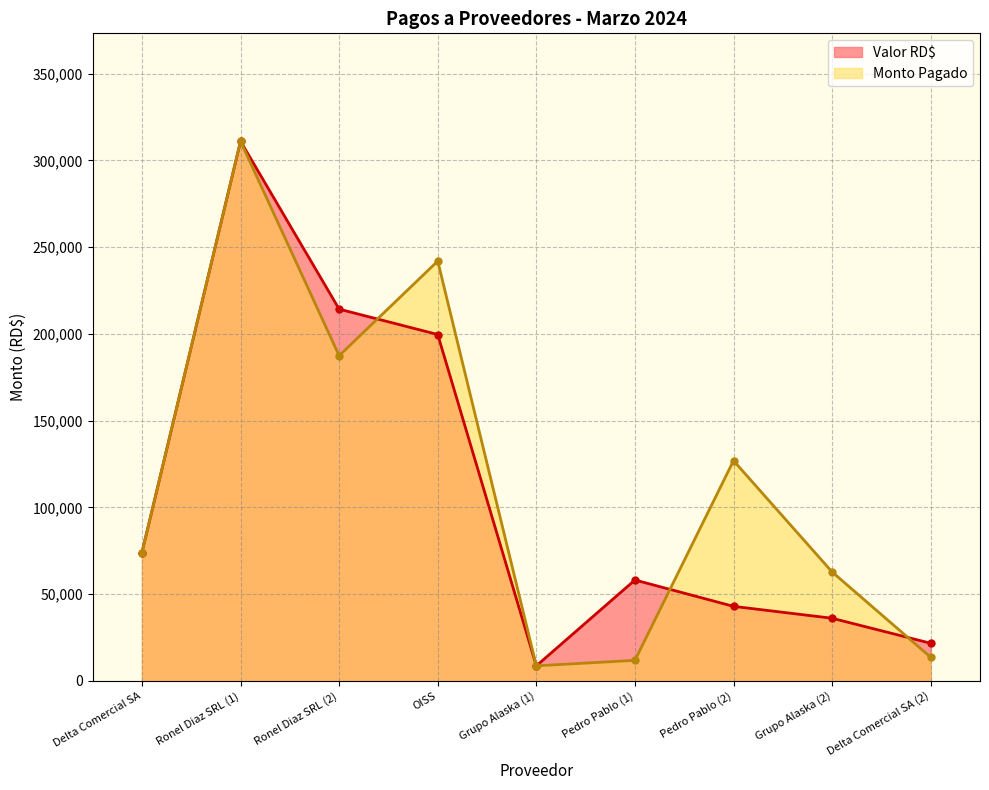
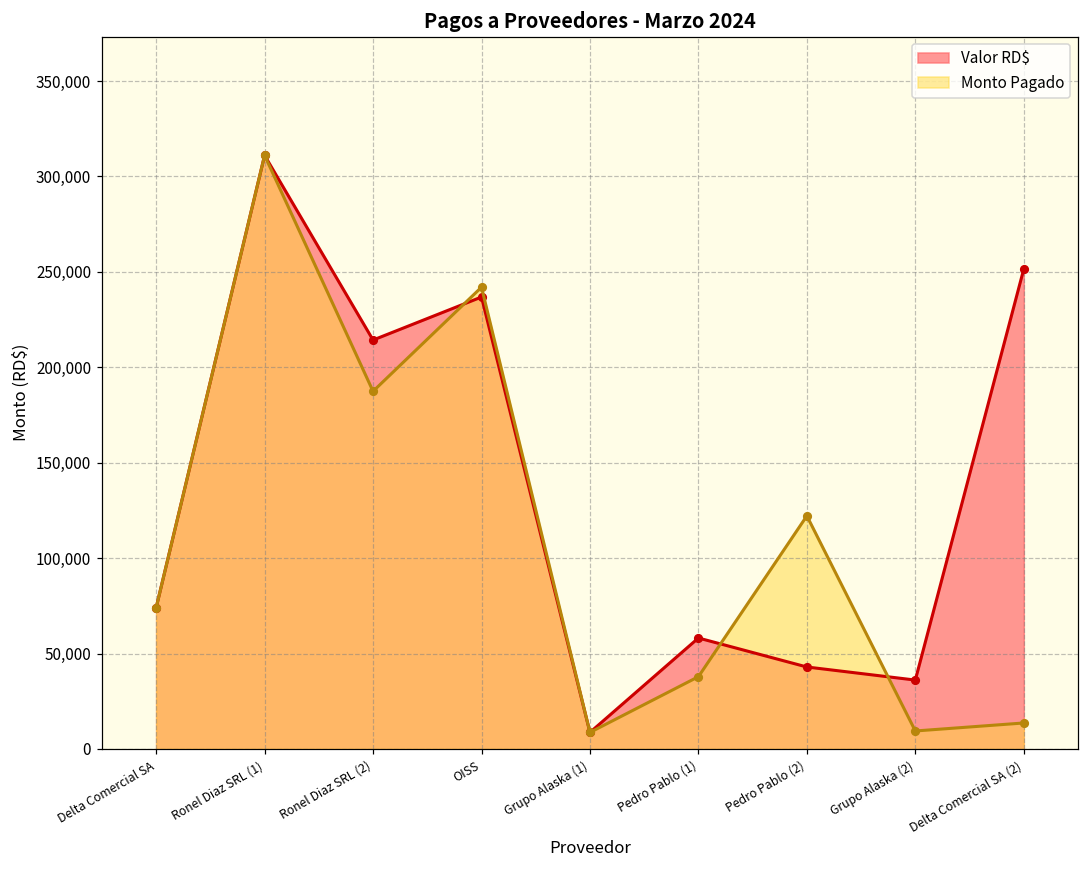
Valor RD$, OISS: 200,000 -> 237,000
Monto Pagado, Pedro Pablo (1): 12,000 -> 38,000
Monto Pagado, Pedro Pablo (2): 127,000 -> 122,000
Monto Pagado, Grupo Alaska (2): 63,000 -> 9,000
Valor RD$, Delta Comercial SA (2): 22,000 -> 251,000
